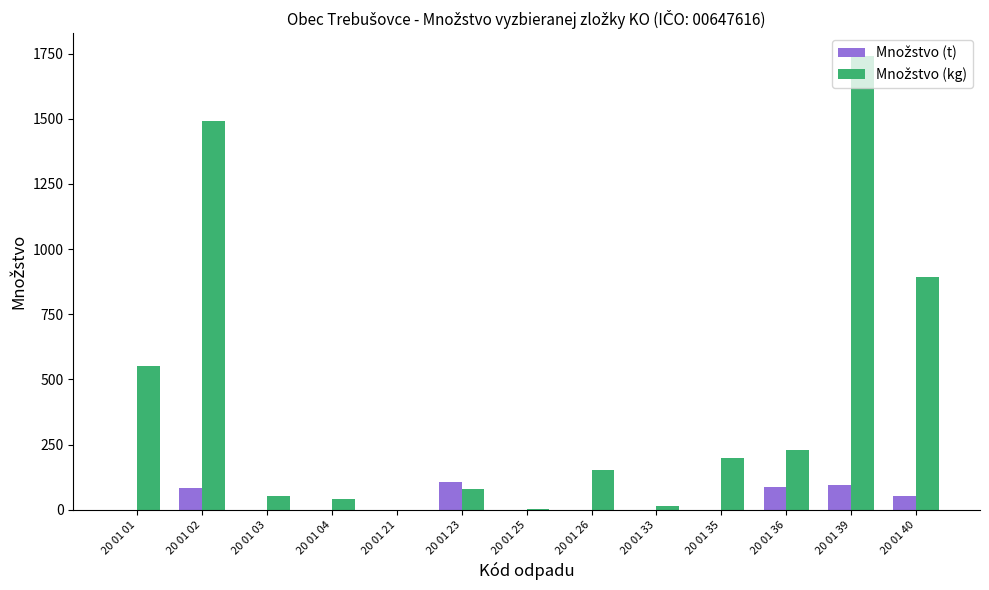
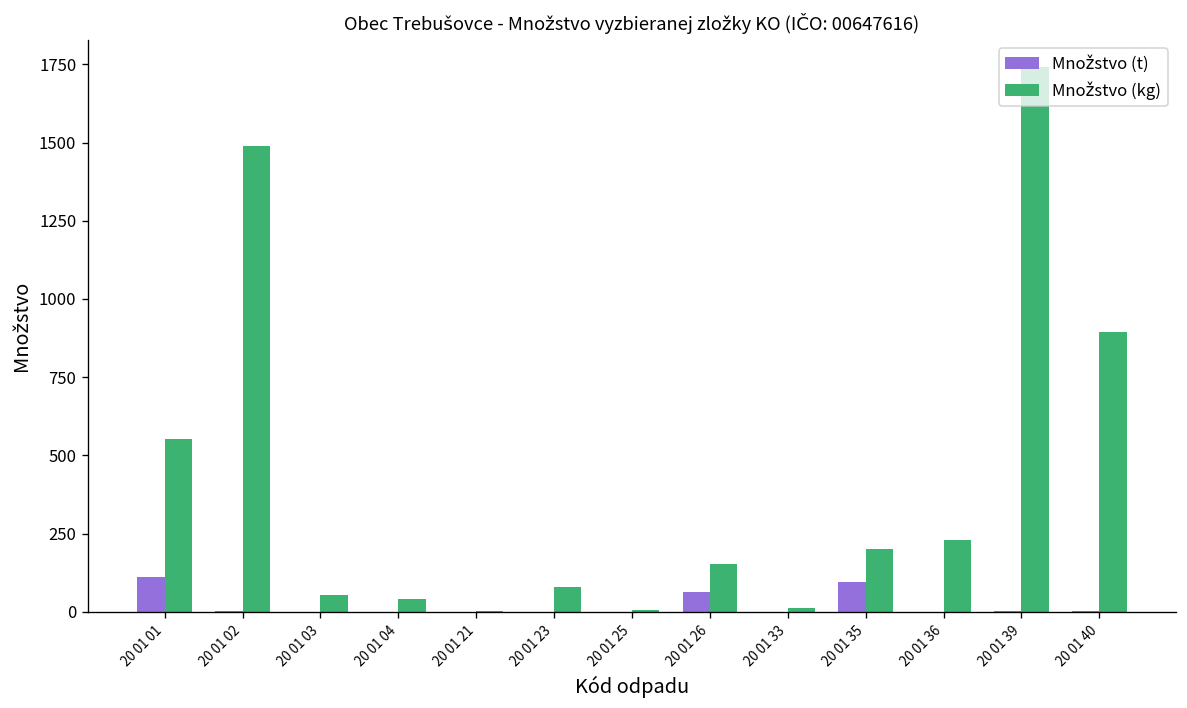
Množstvo (t), 20 01 01: 0 -> 110
Množstvo (t), 20 01 02: 80 -> 0
Množstvo (t), 20 01 23: 110 -> 0
Množstvo (t), 20 01 26: 0 -> 60
Množstvo (t), 20 01 35: 0 -> 100
Množstvo (t), 20 01 36: 90 -> 0
Množstvo (t), 20 01 39: 90 -> 0
Množstvo (t), 20 01 40: 50 -> 0
